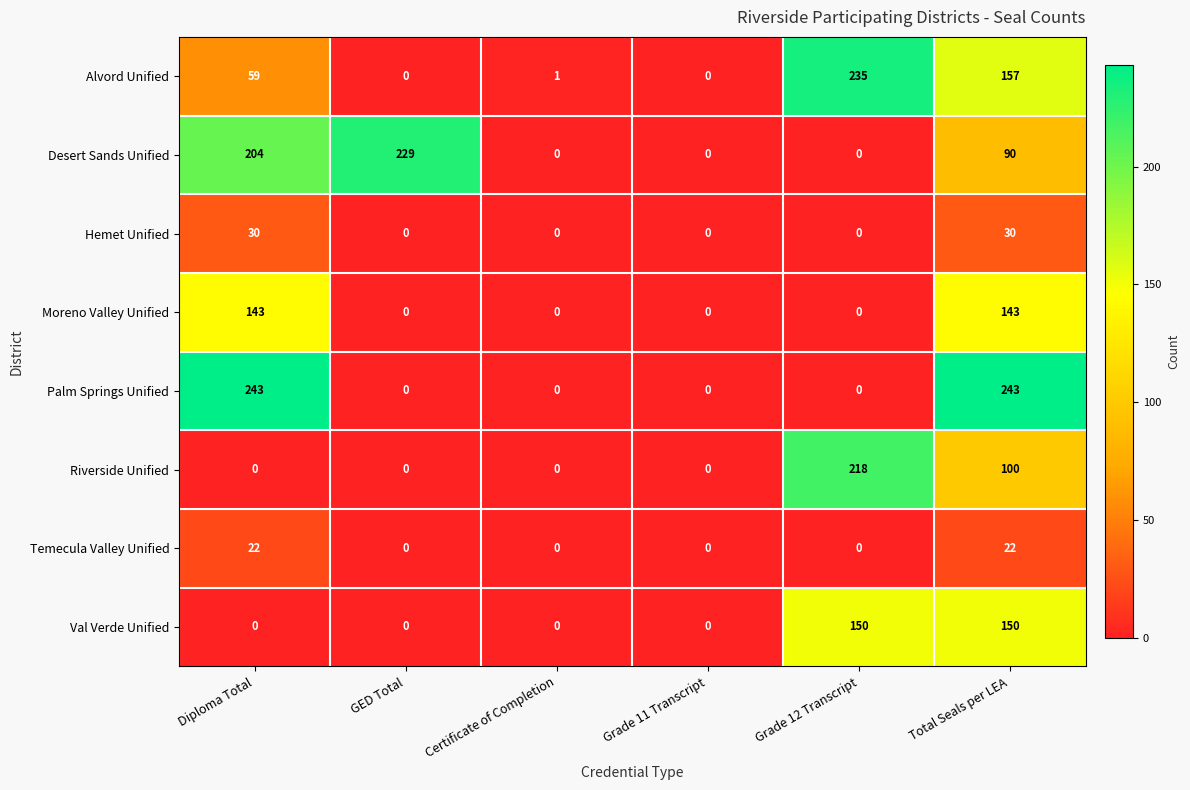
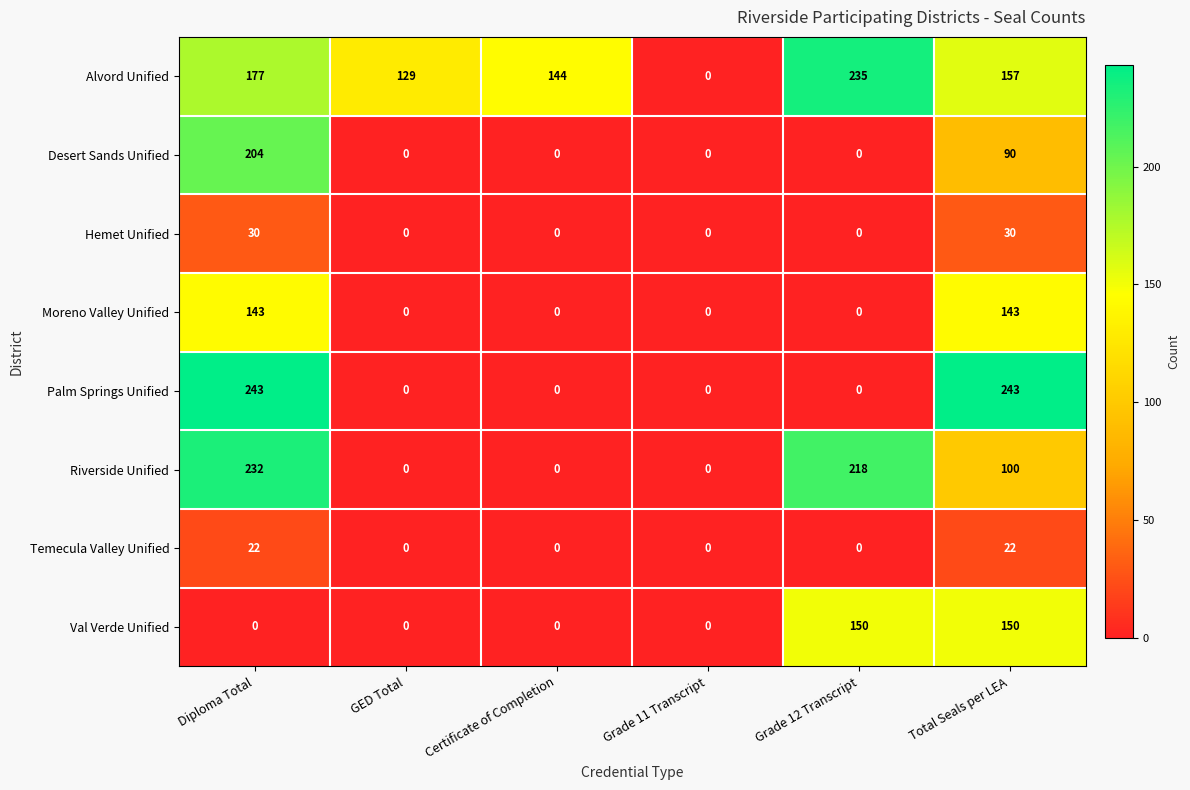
Alvord Unified, Diploma Total: 59 -> 177
Alvord Unified, GED Total: 0 -> 129
Alvord Unified, Certificate of Completion: 1 -> 144
Desert Sands Unified, GED Total: 229 -> 0
Riverside Unified, Diploma Total: 0 -> 232
